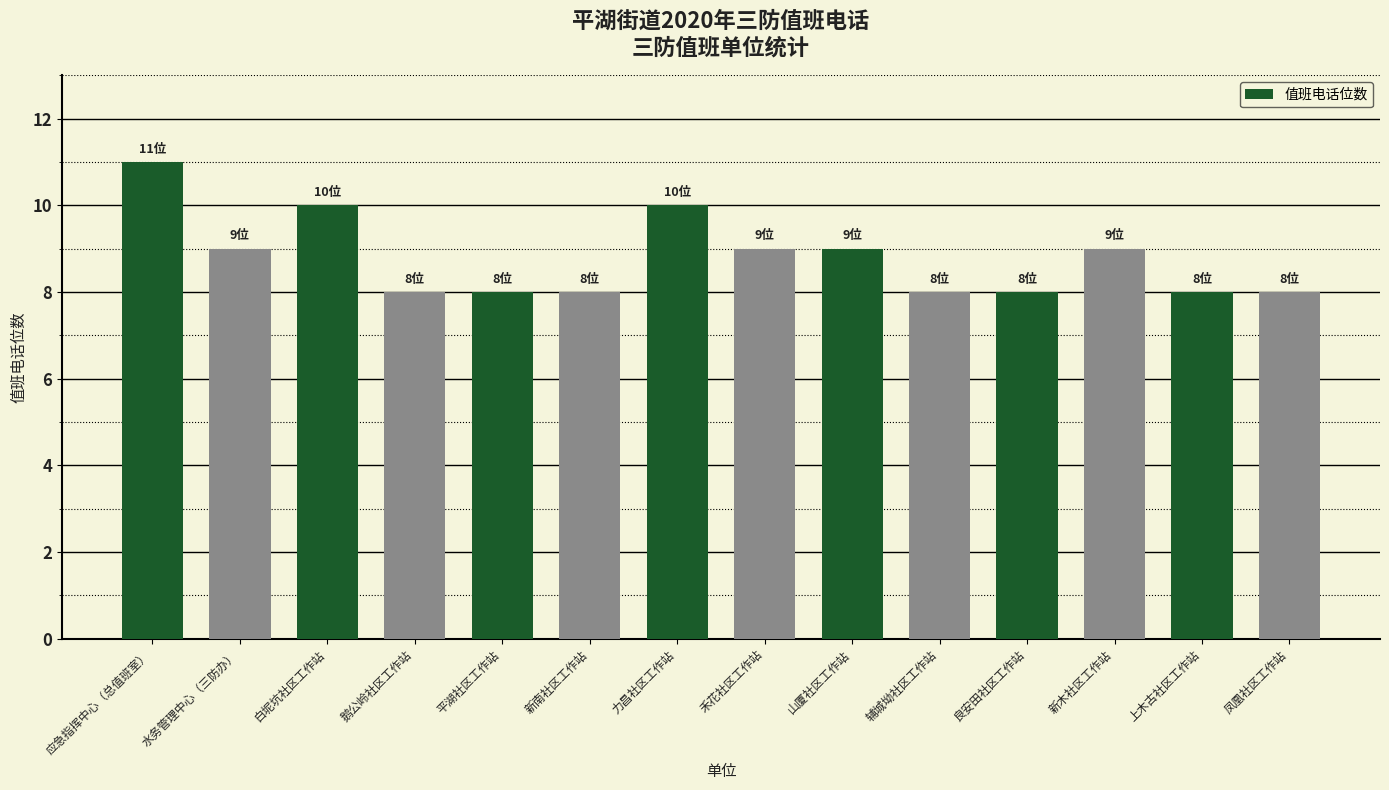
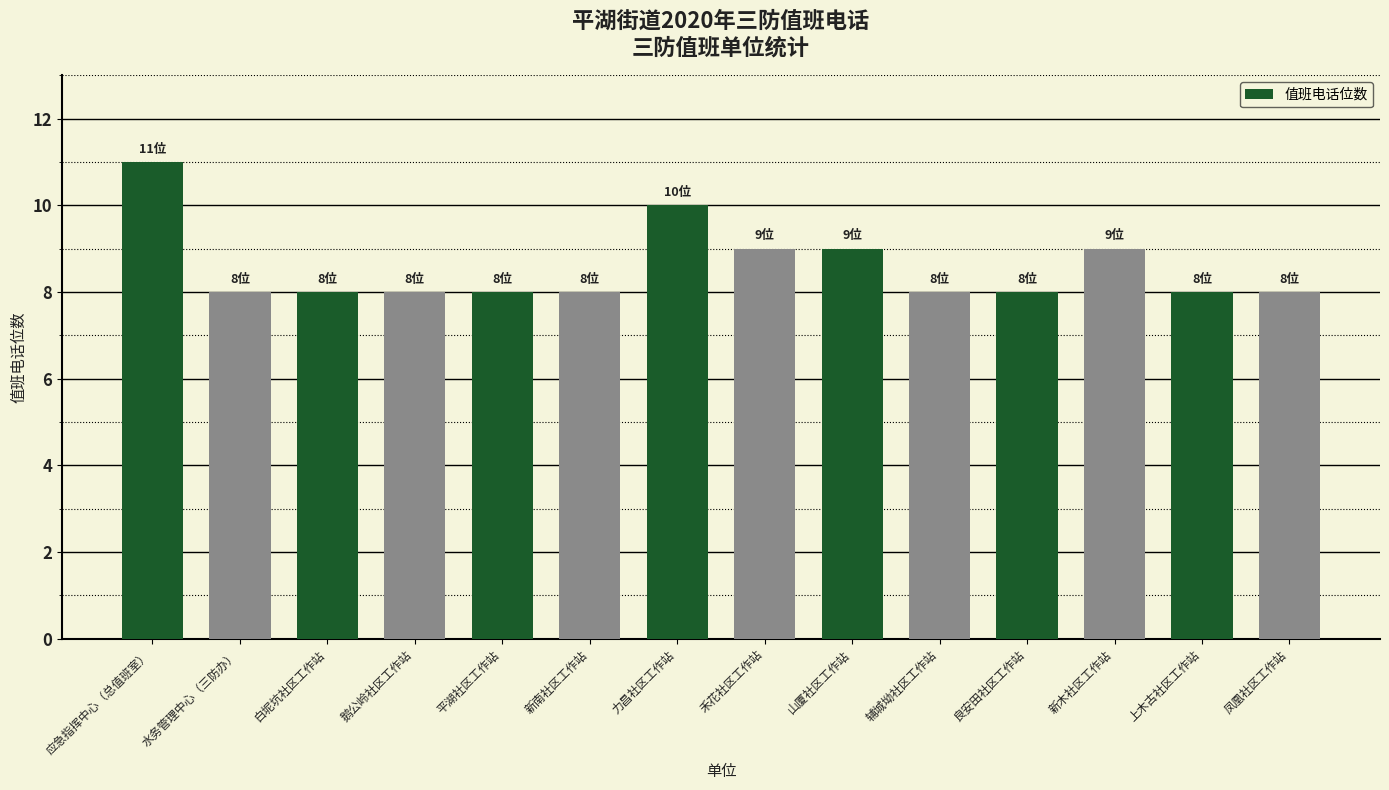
水务管理中心（三防办）: 9位 -> 8位
白坭坑社区工作站: 10位 -> 8位
